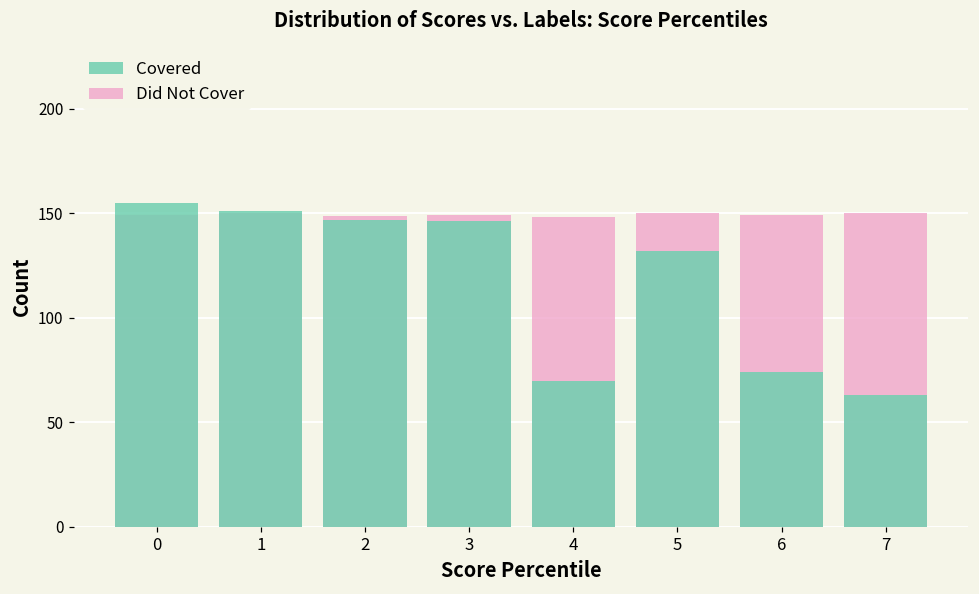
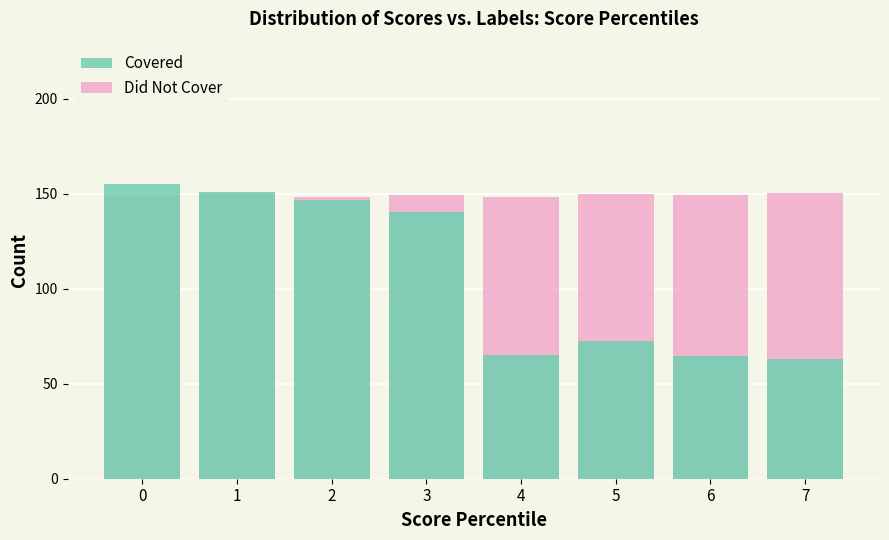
Covered, 3: 146 -> 140
Covered, 4: 70 -> 65
Covered, 5: 132 -> 72
Covered, 6: 74 -> 65
